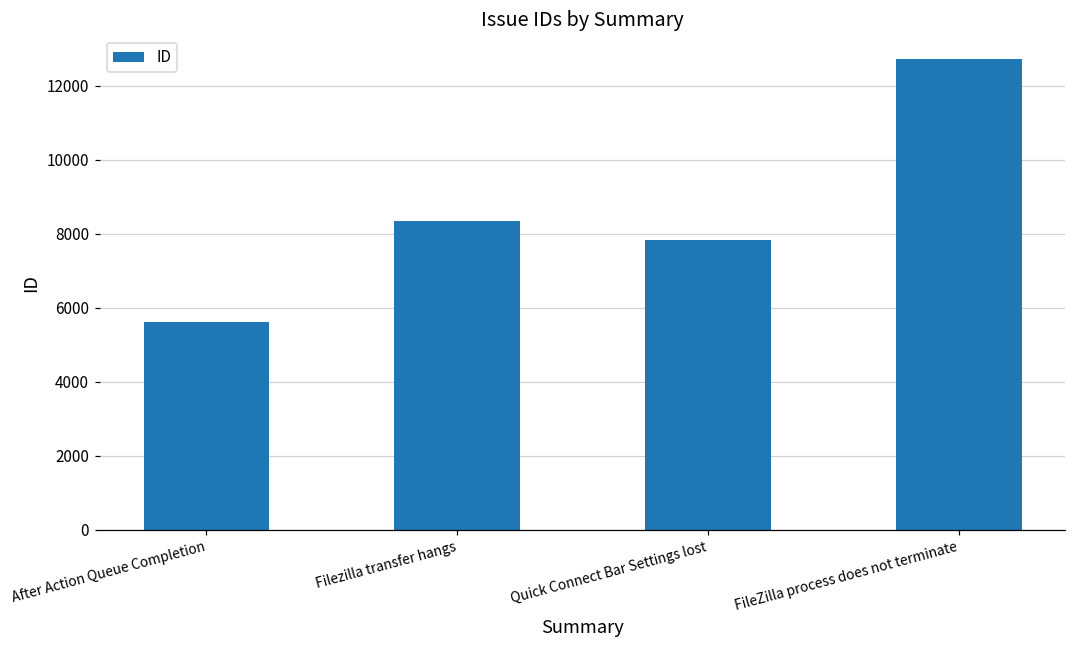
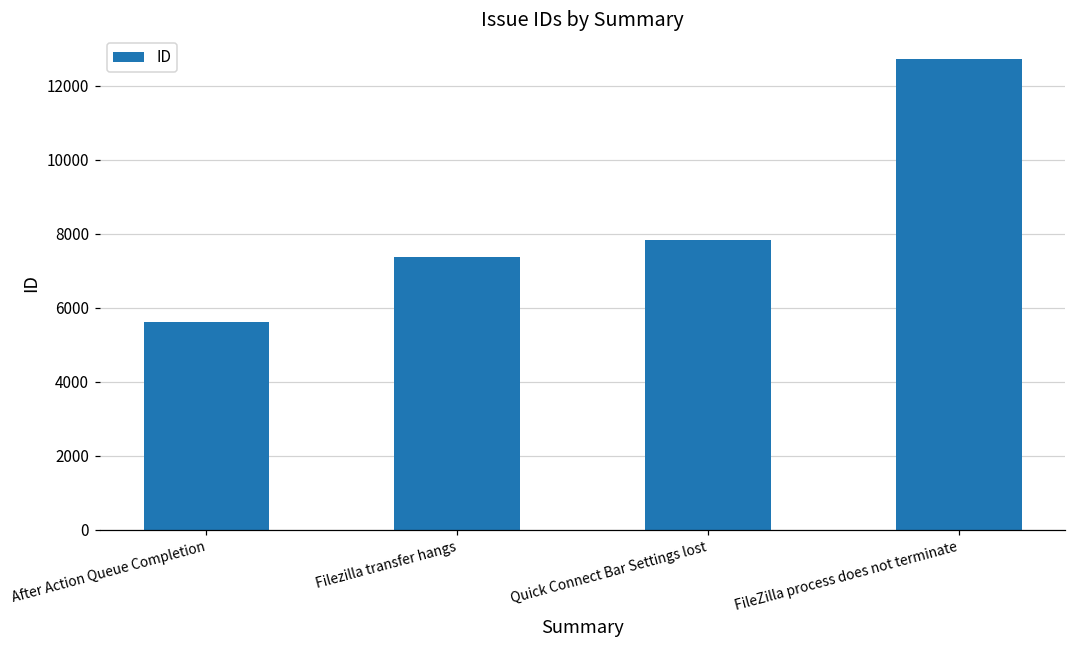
Filezilla transfer hangs: 8300 -> 7400
